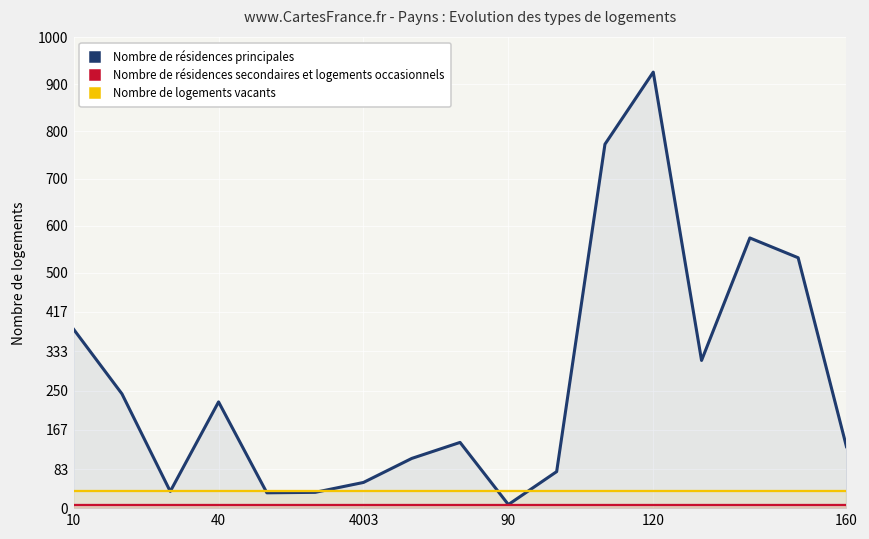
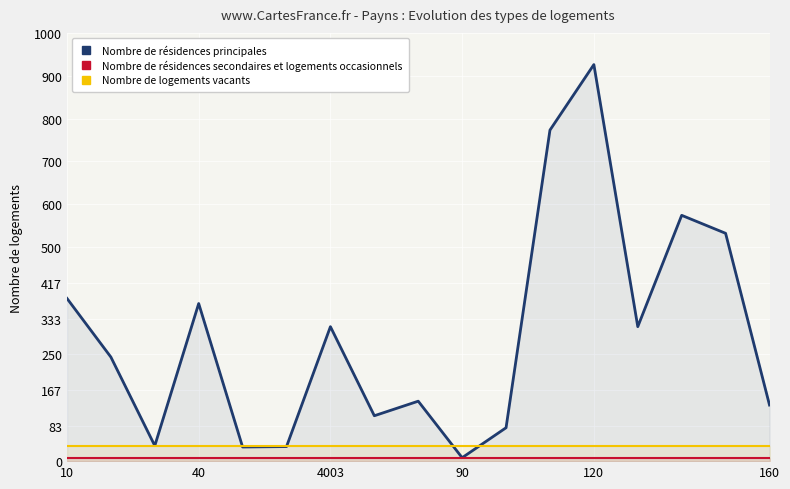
Nombre de résidences principales, 40: 230 -> 370
Nombre de résidences principales, 4003: 60 -> 310
